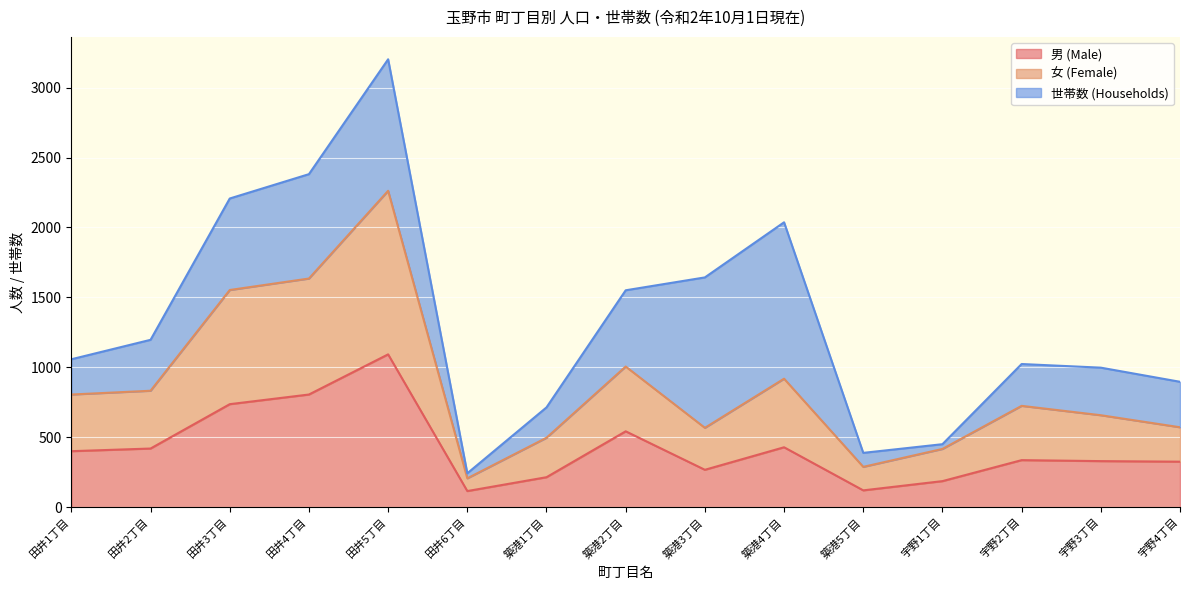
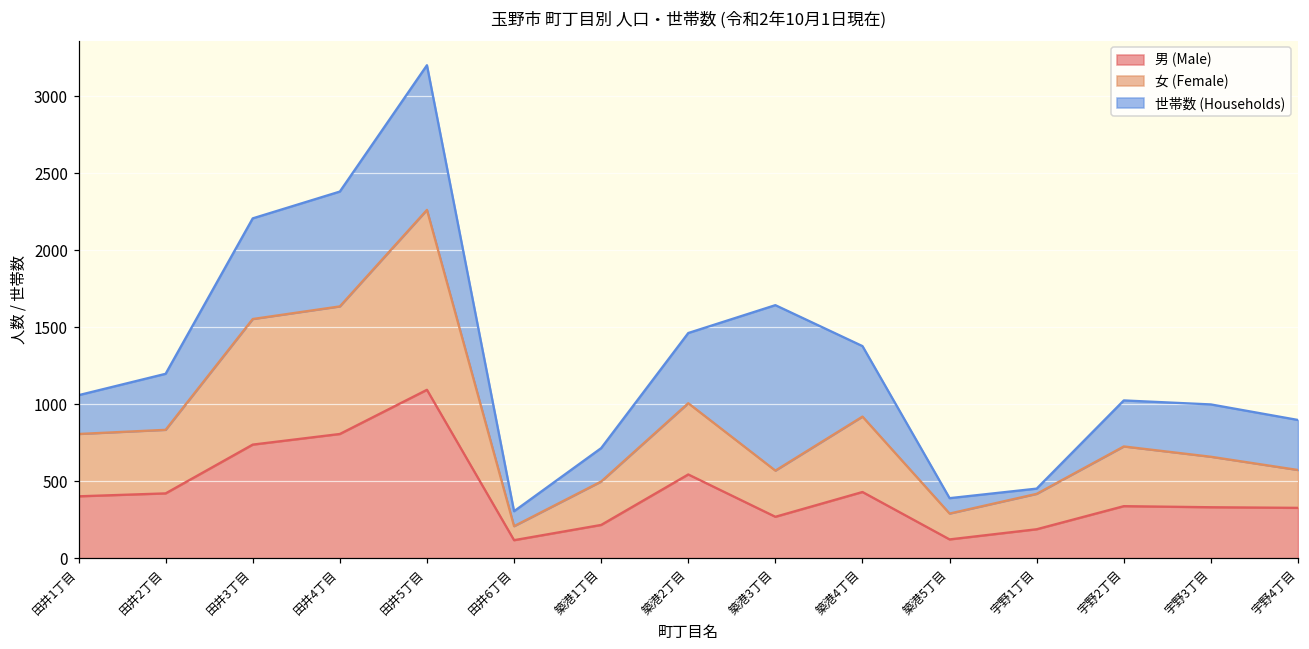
世帯数 (Households), 田井6丁目: 40 -> 100
世帯数 (Households), 築港2丁目: 550 -> 460
世帯数 (Households), 築港4丁目: 1120 -> 460
